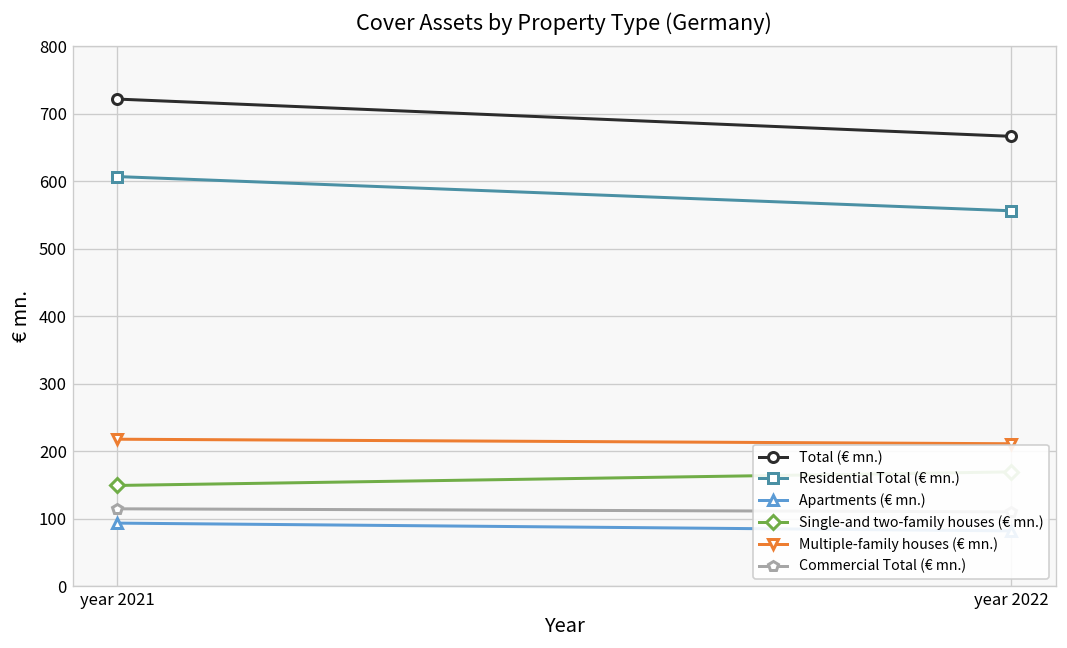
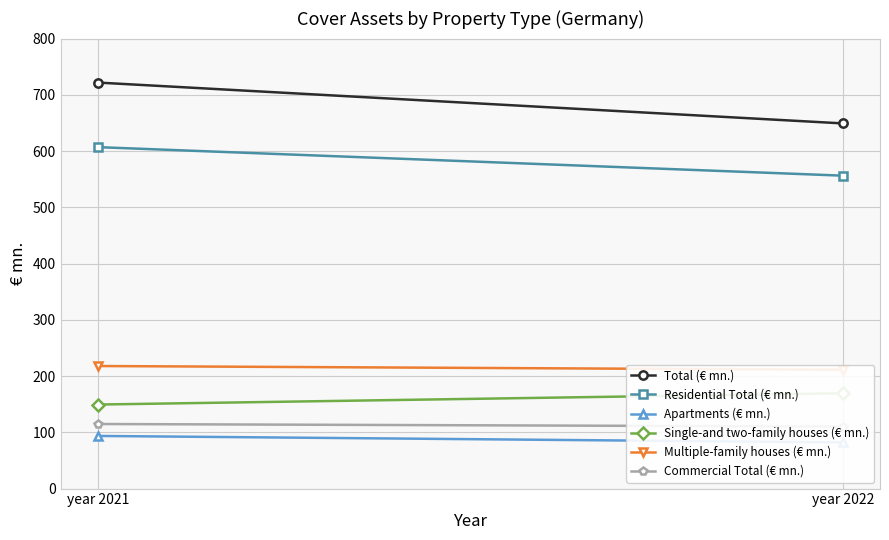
Total (€ mn.), year 2022: 670 -> 650
